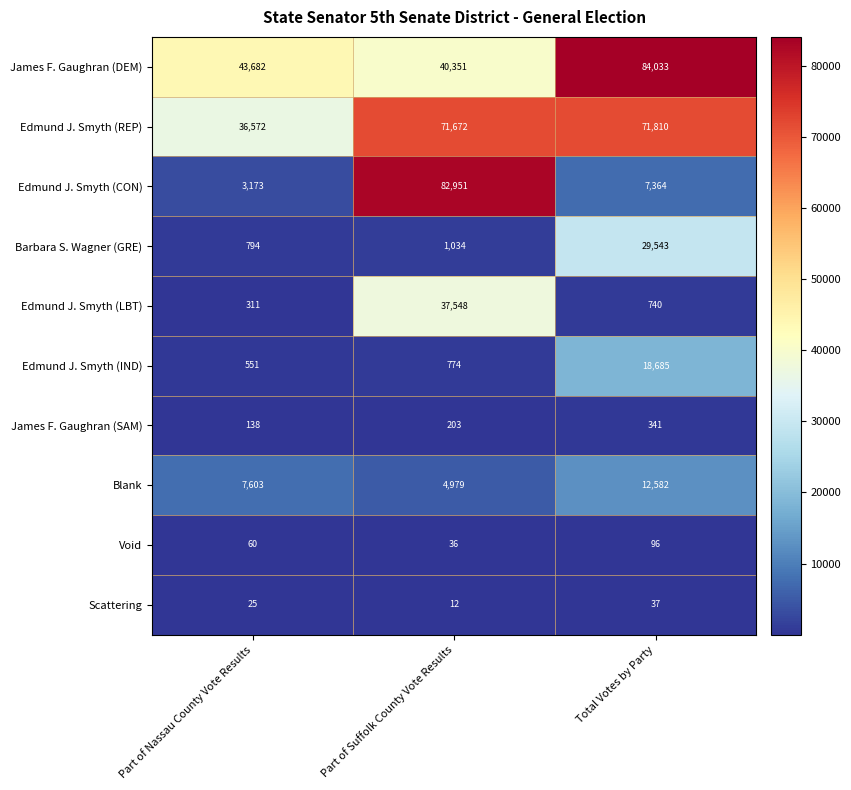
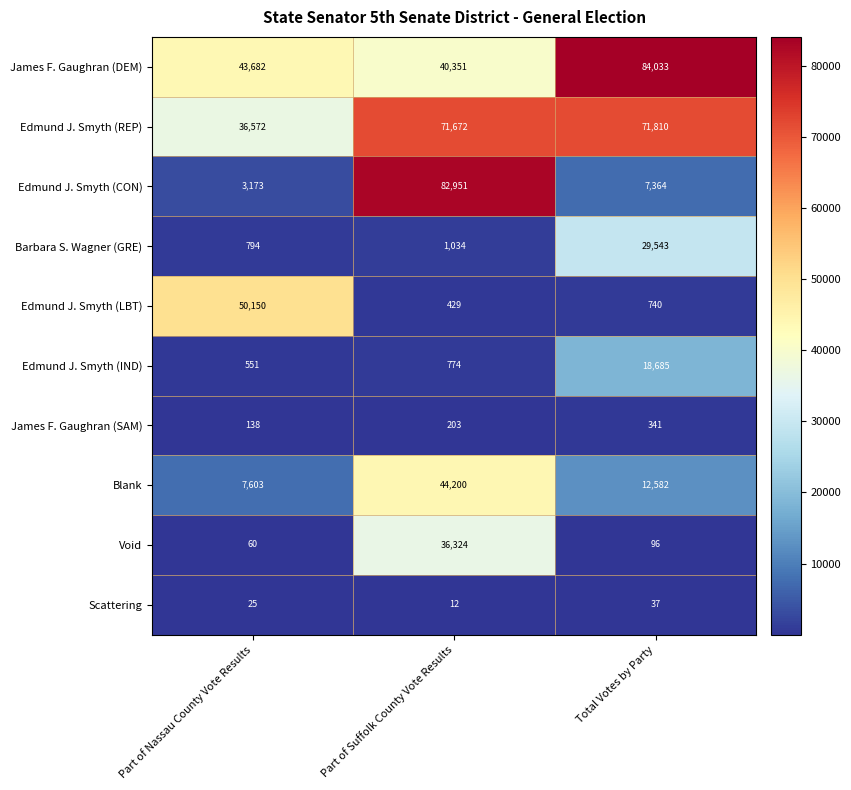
Edmund J. Smyth (LBT), Part of Nassau County Vote Results: 311 -> 50,150
Edmund J. Smyth (LBT), Part of Suffolk County Vote Results: 37,548 -> 429
Blank, Part of Suffolk County Vote Results: 4,979 -> 44,200
Void, Part of Suffolk County Vote Results: 36 -> 36,324
